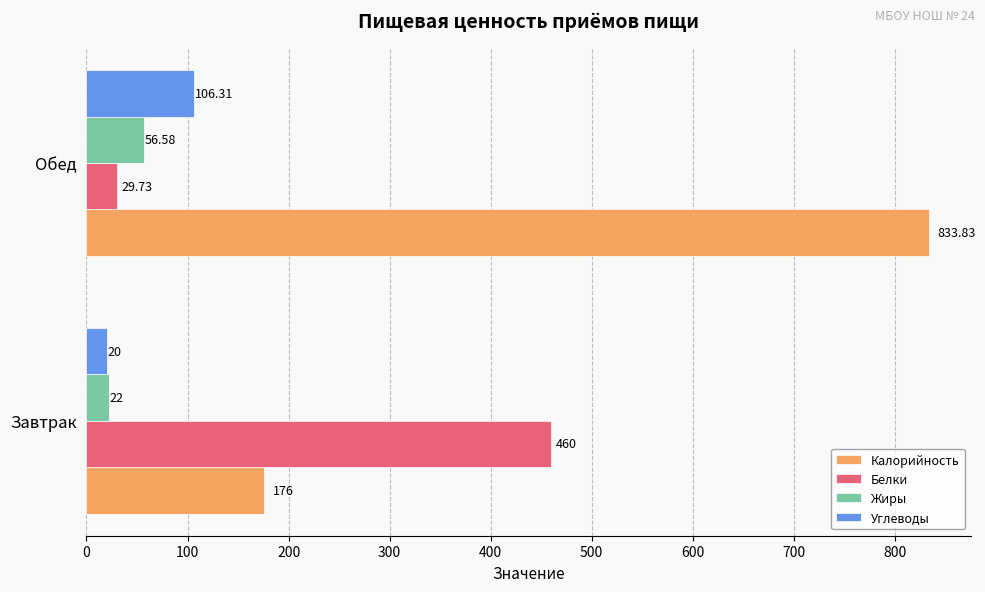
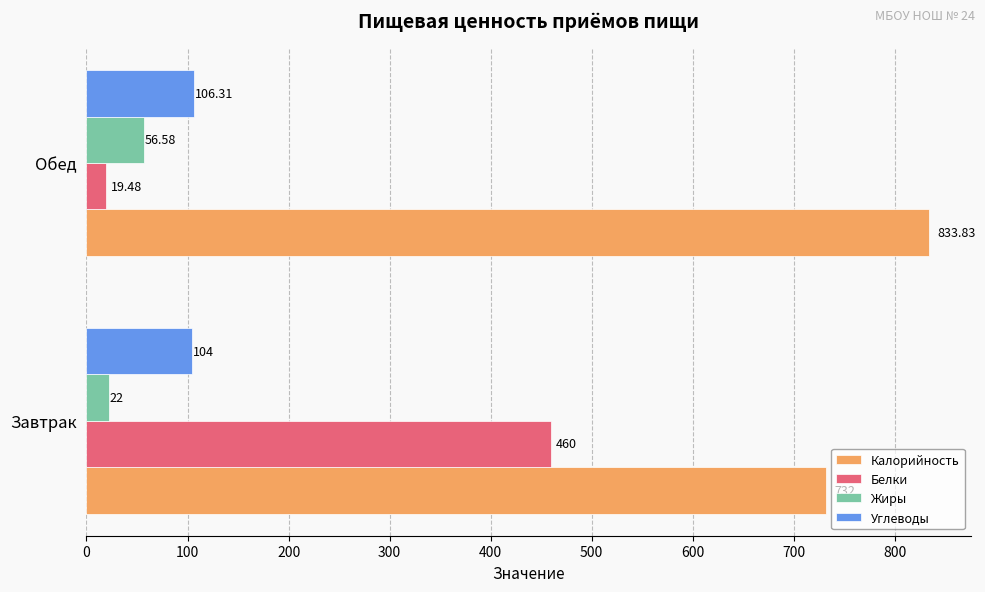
Белки, Обед: 29.73 -> 19.48
Углеводы, Завтрак: 20 -> 104
Калорийность, Завтрак: 176 -> 732
